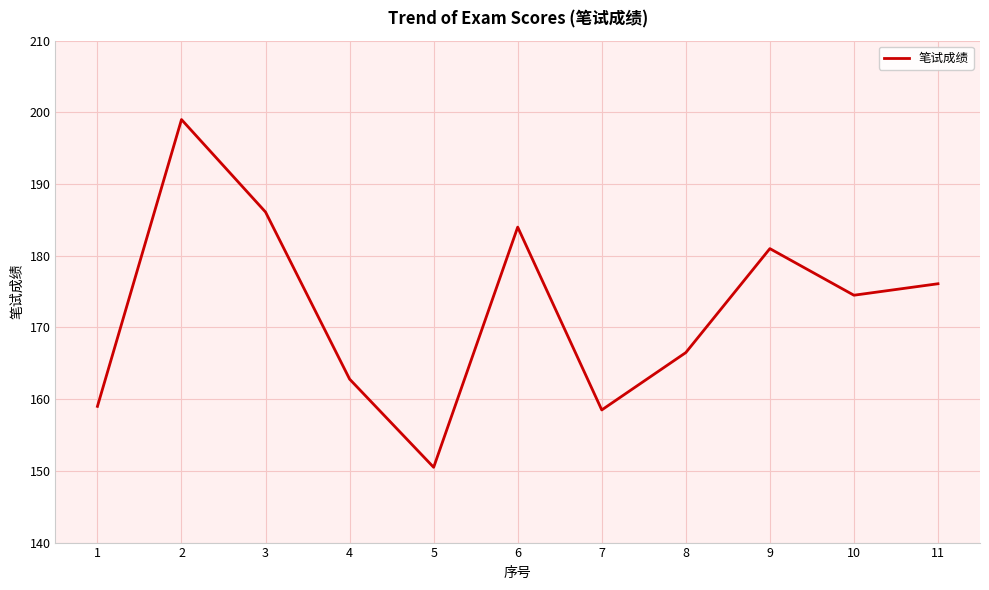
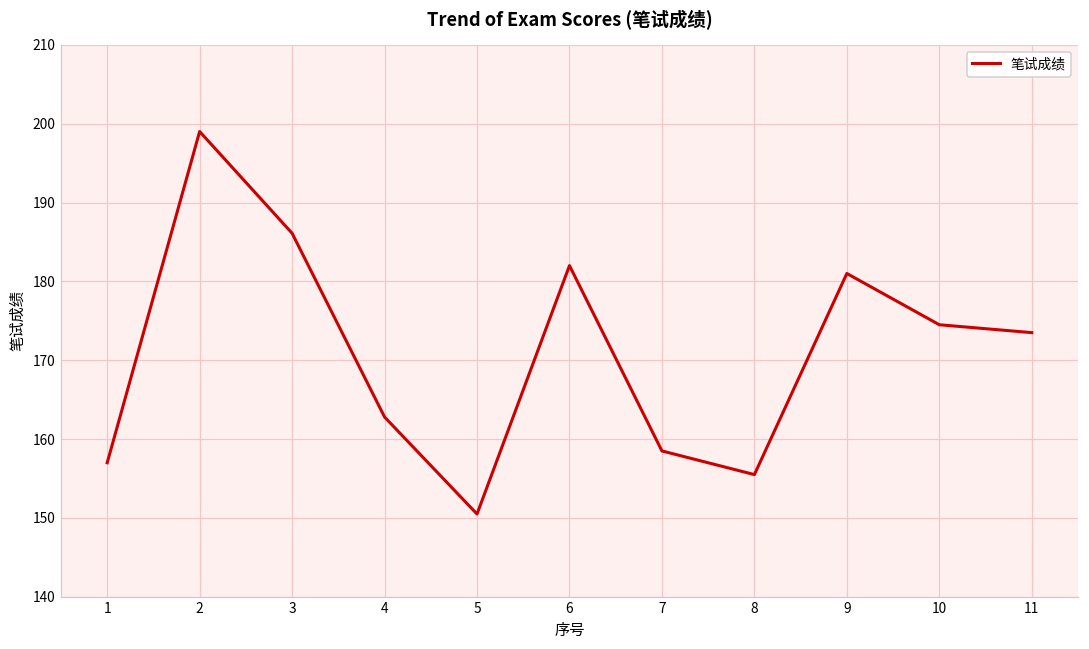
1: 159 -> 157
6: 184 -> 182
8: 167 -> 156
11: 176 -> 174
